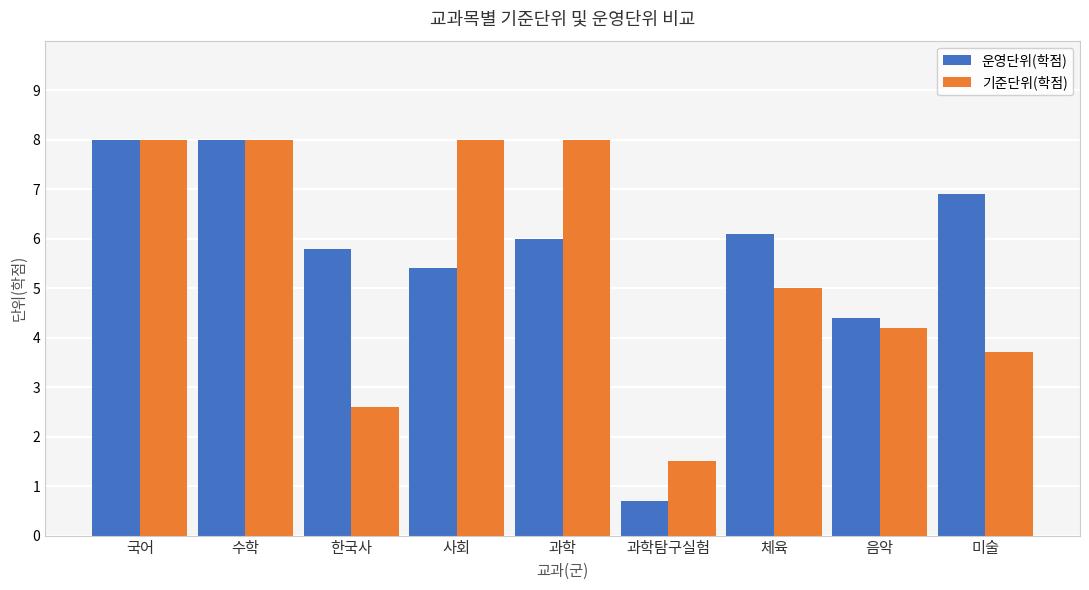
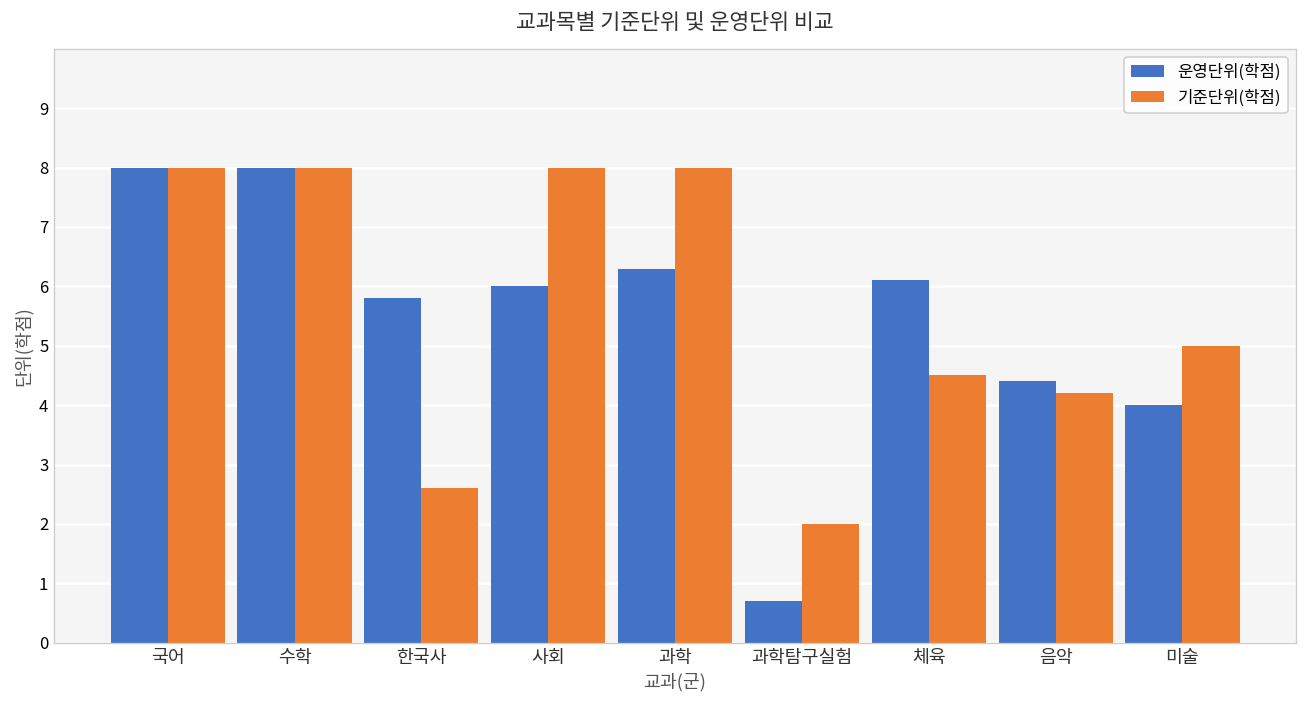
운영단위(학점), 사회: 5.4 -> 6.0
운영단위(학점), 과학: 6.0 -> 6.3
기준단위(학점), 과학탐구실험: 1.5 -> 2.0
기준단위(학점), 체육: 5.0 -> 4.5
운영단위(학점), 미술: 6.9 -> 4.0
기준단위(학점), 미술: 3.7 -> 5.0
